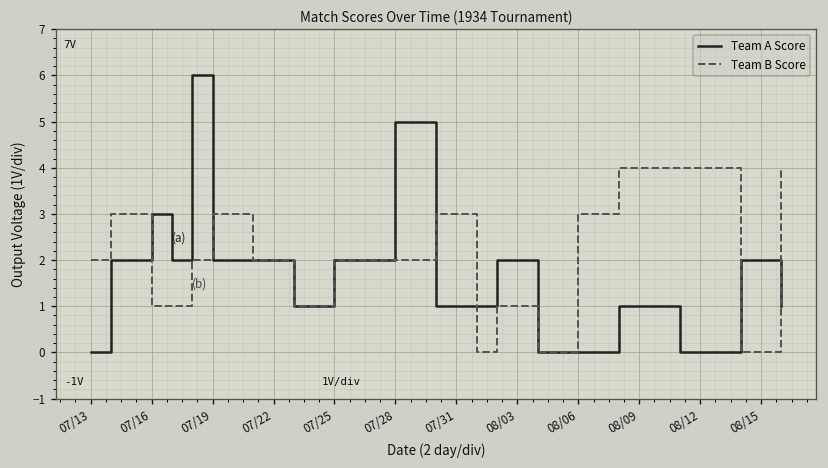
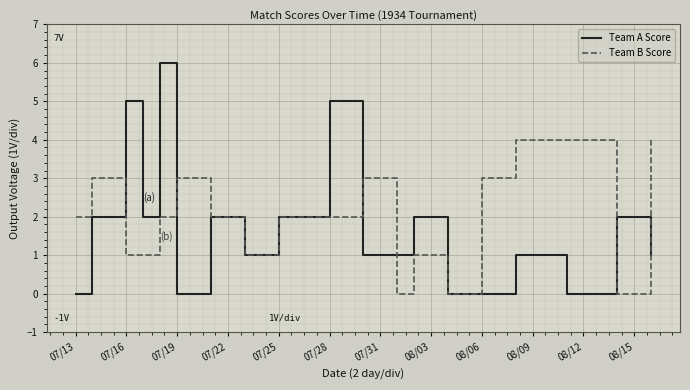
Team A Score, 07/16: 3 -> 5
Team A Score, 07/19: 2 -> 0
